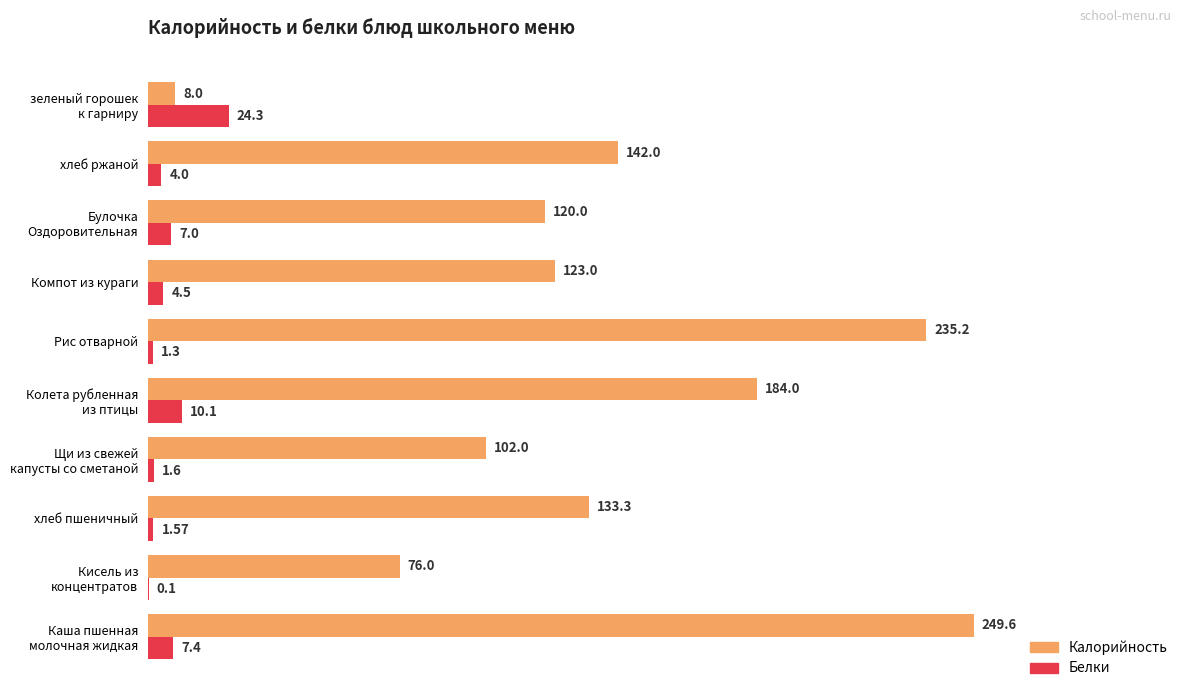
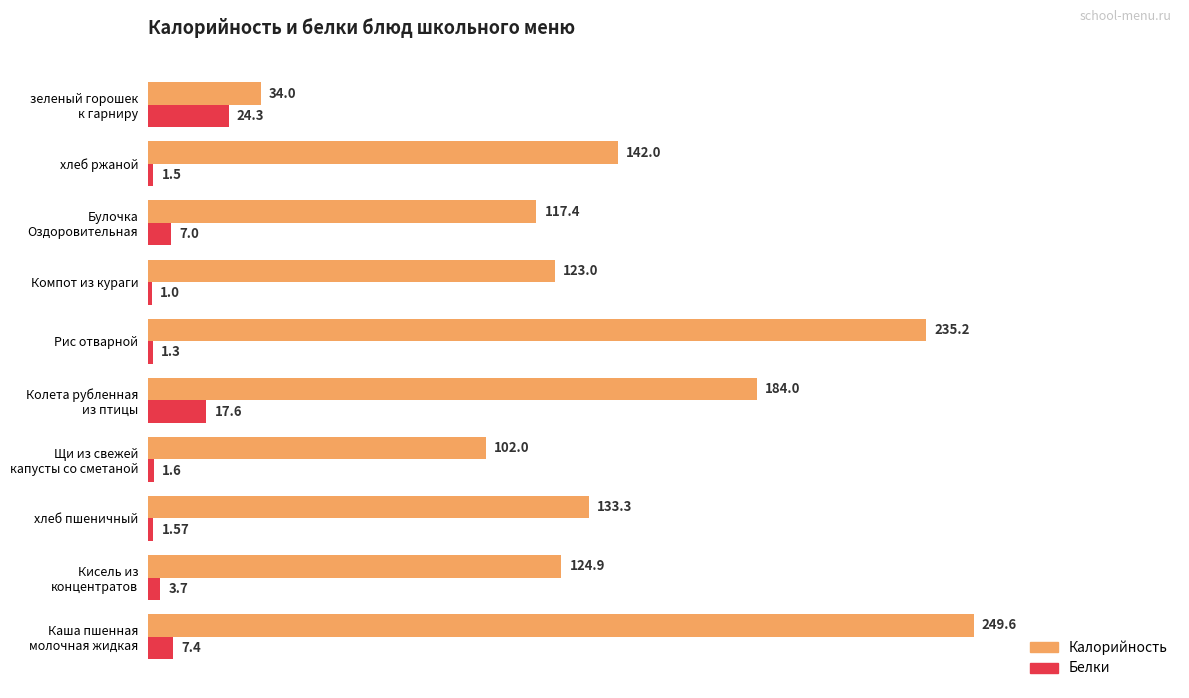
Калорийность, зеленый горошек к гарниру: 8.0 -> 34.0
Белки, хлеб ржаной: 4.0 -> 1.5
Калорийность, Булочка Оздоровительная: 120.0 -> 117.4
Белки, Компот из кураги: 4.5 -> 1.0
Белки, Колета рубленная из птицы: 10.1 -> 17.6
Калорийность, Кисель из концентратов: 76.0 -> 124.9
Белки, Кисель из концентратов: 0.1 -> 3.7
